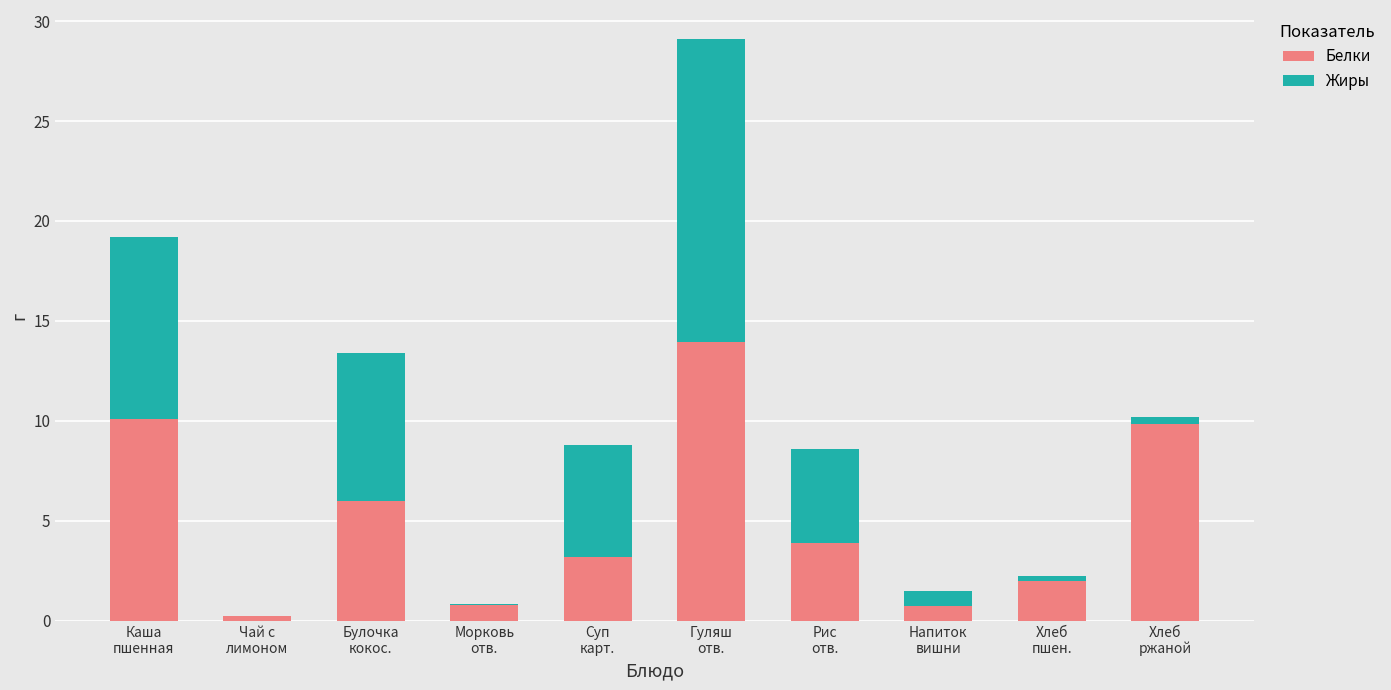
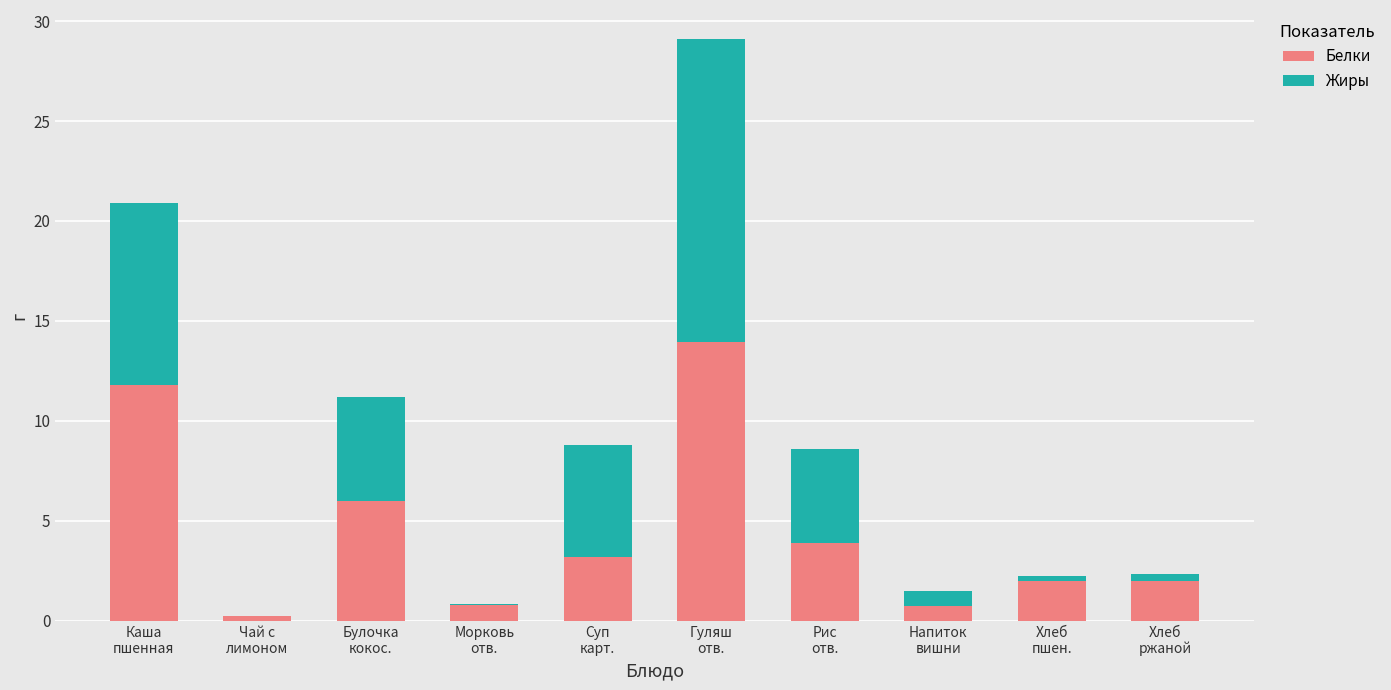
Белки, Каша пшенная: 10.1 -> 11.8
Жиры, Булочка кокос.: 7.4 -> 5.2
Белки, Хлеб ржаной: 9.8 -> 2.0
